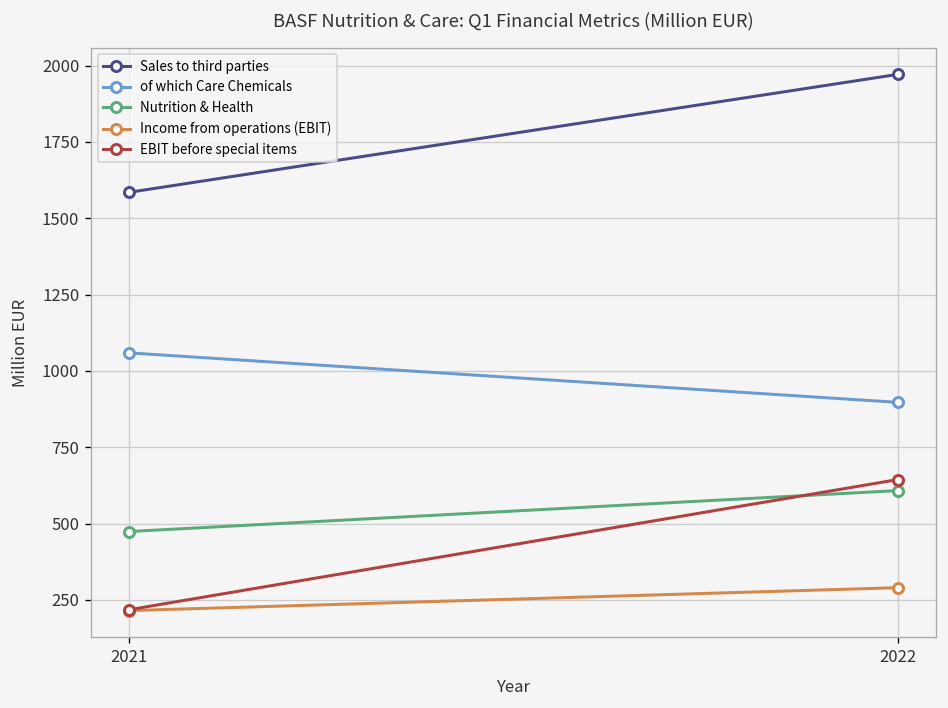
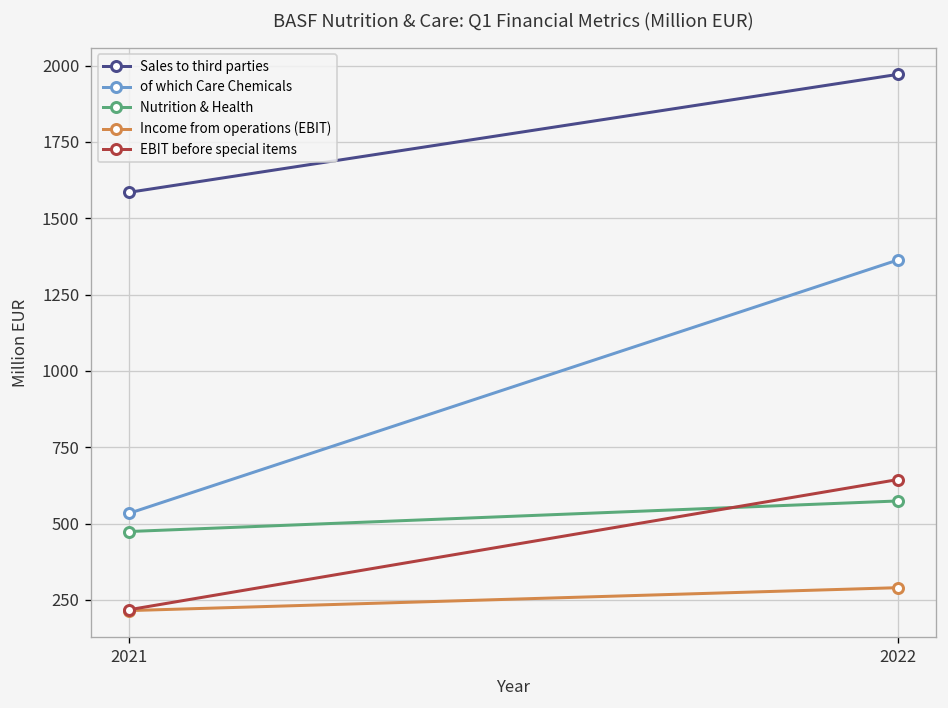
of which Care Chemicals, 2021: 1060 -> 530
of which Care Chemicals, 2022: 900 -> 1360
Nutrition & Health, 2022: 610 -> 570
